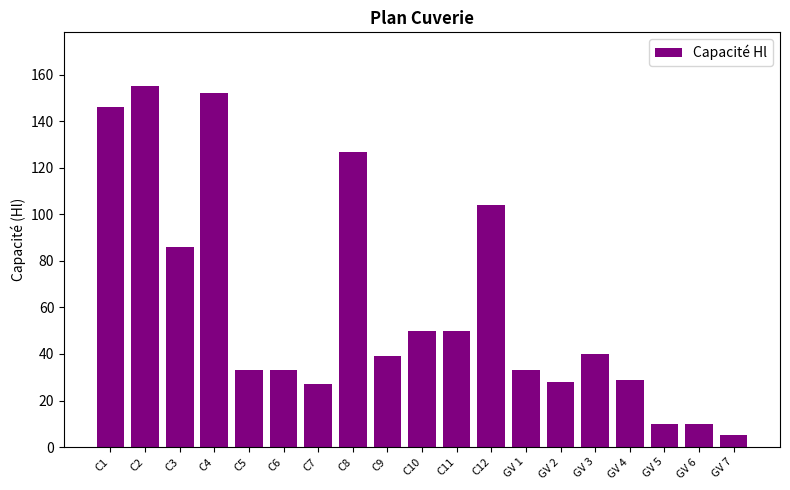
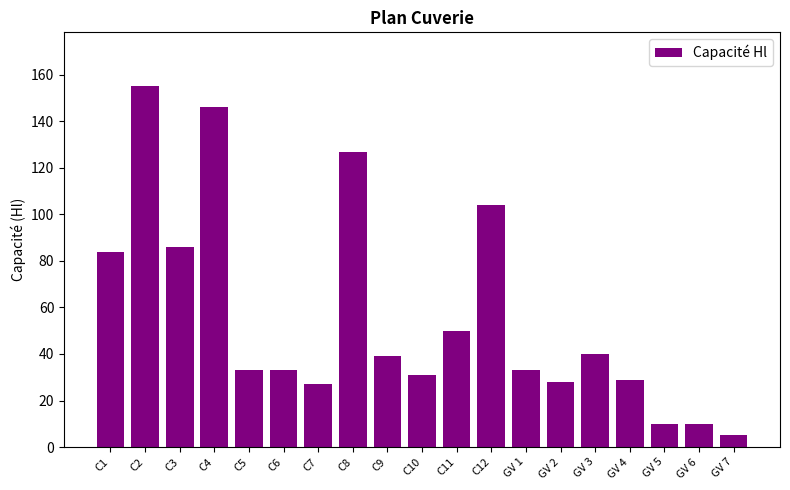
C1: 146 -> 84
C4: 152 -> 146
C10: 50 -> 31
